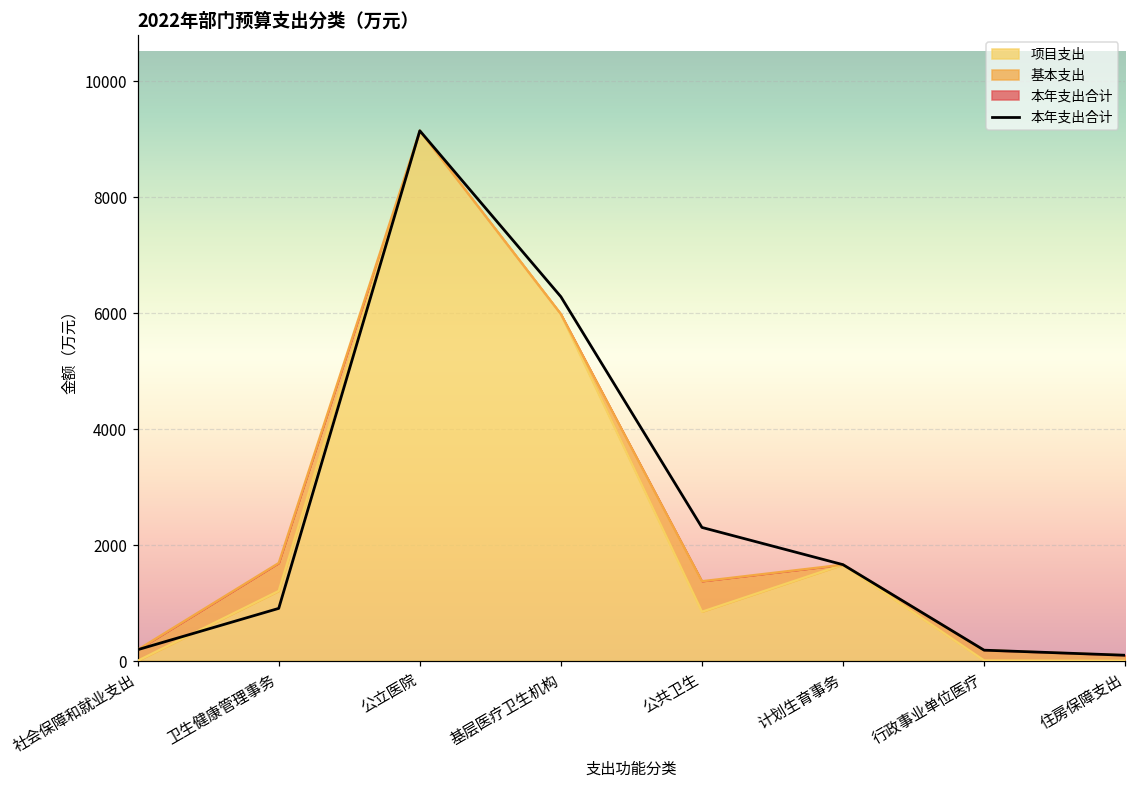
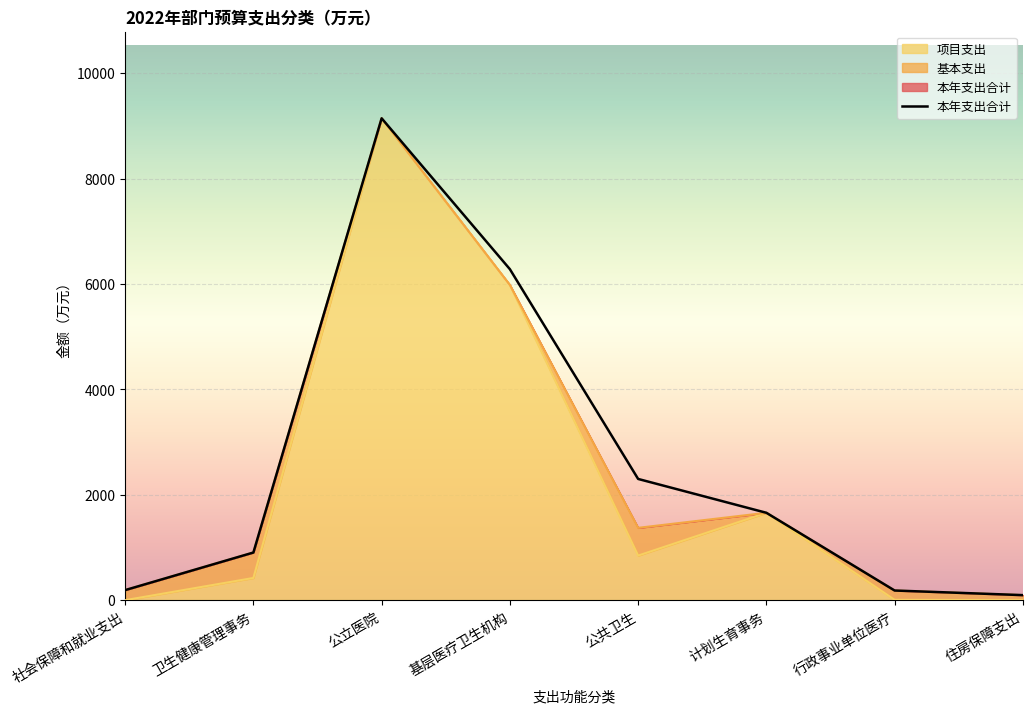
项目支出, 卫生健康管理事务: 1200 -> 400
